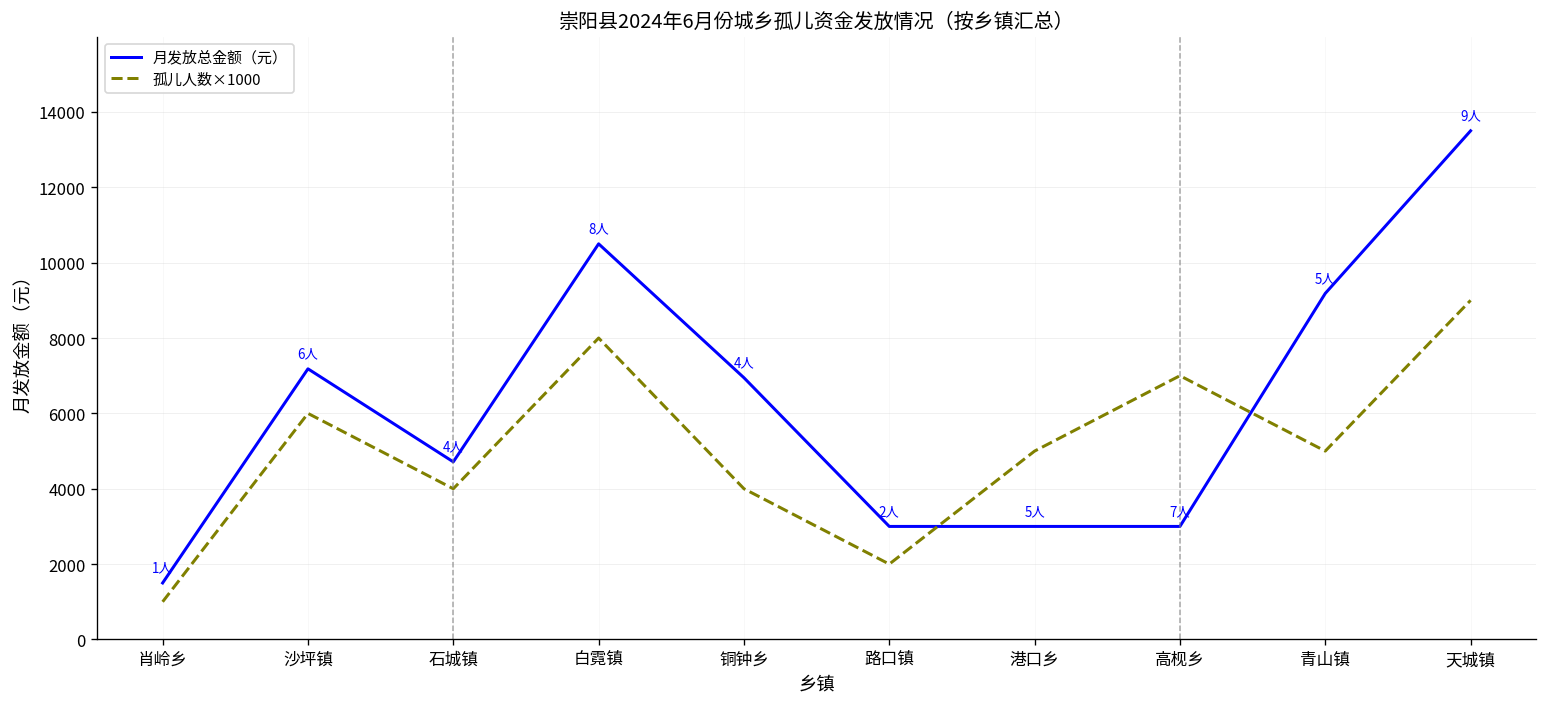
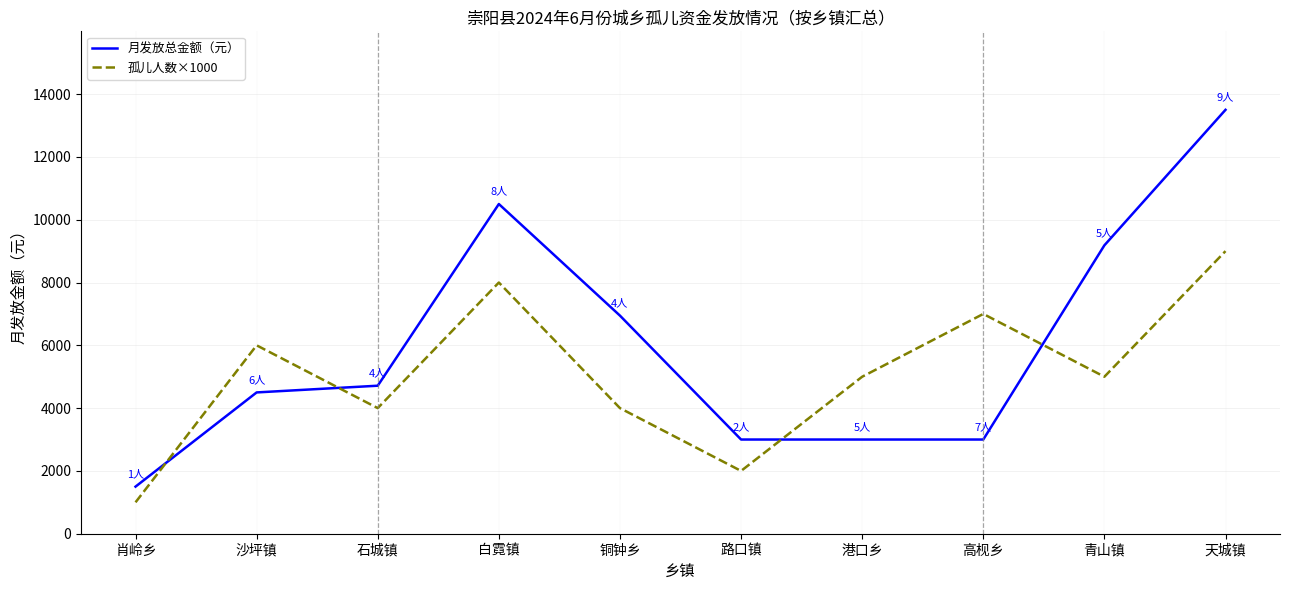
月发放总金额（元）, 沙坪镇: 7200 -> 4500
